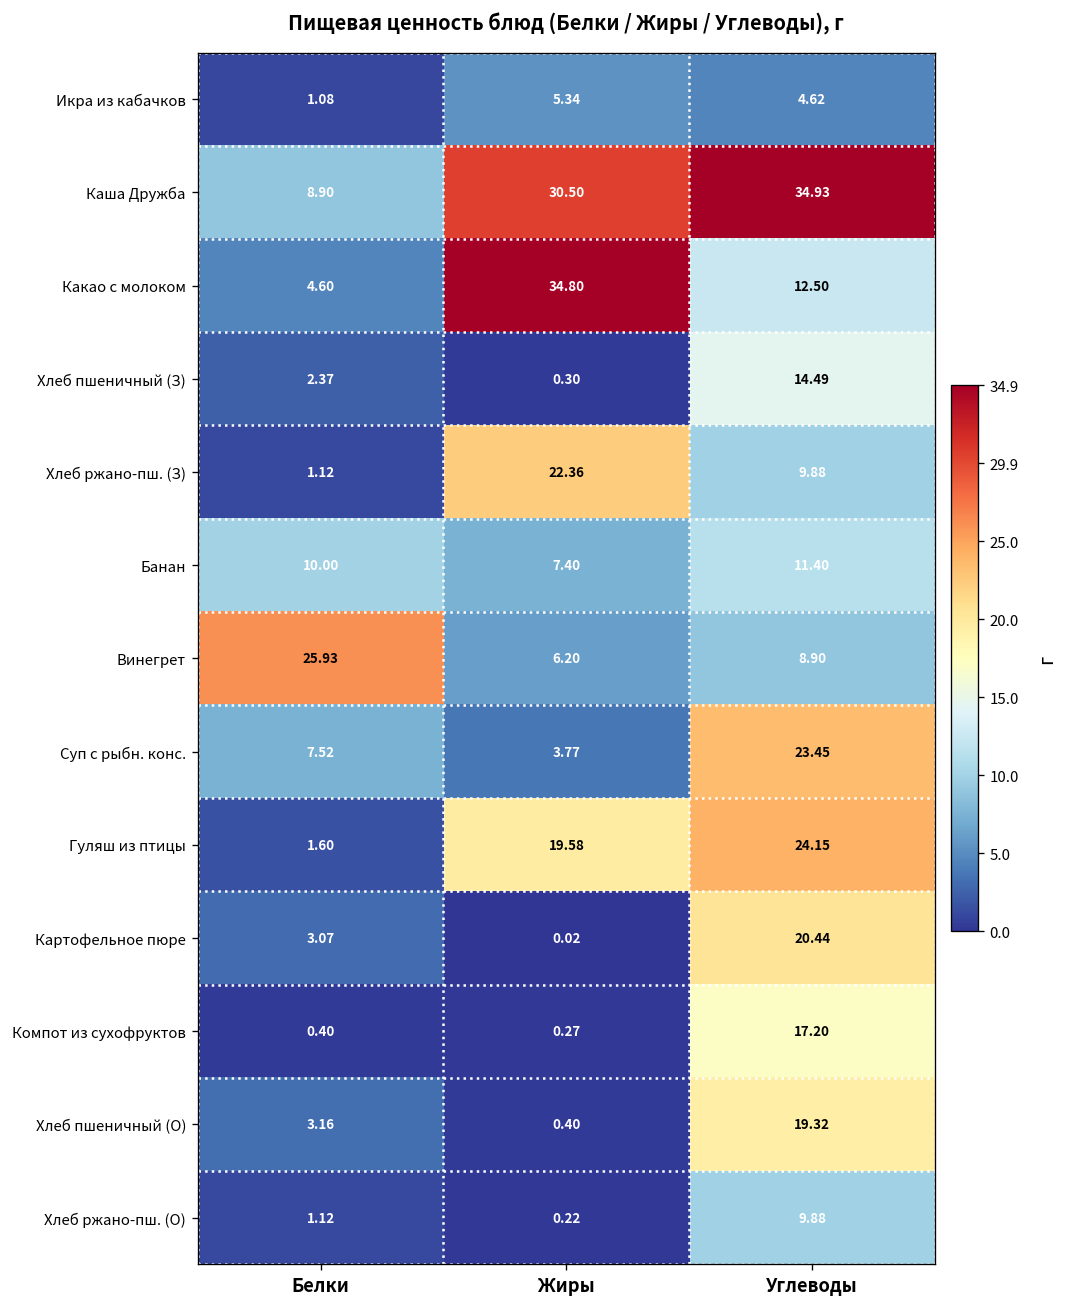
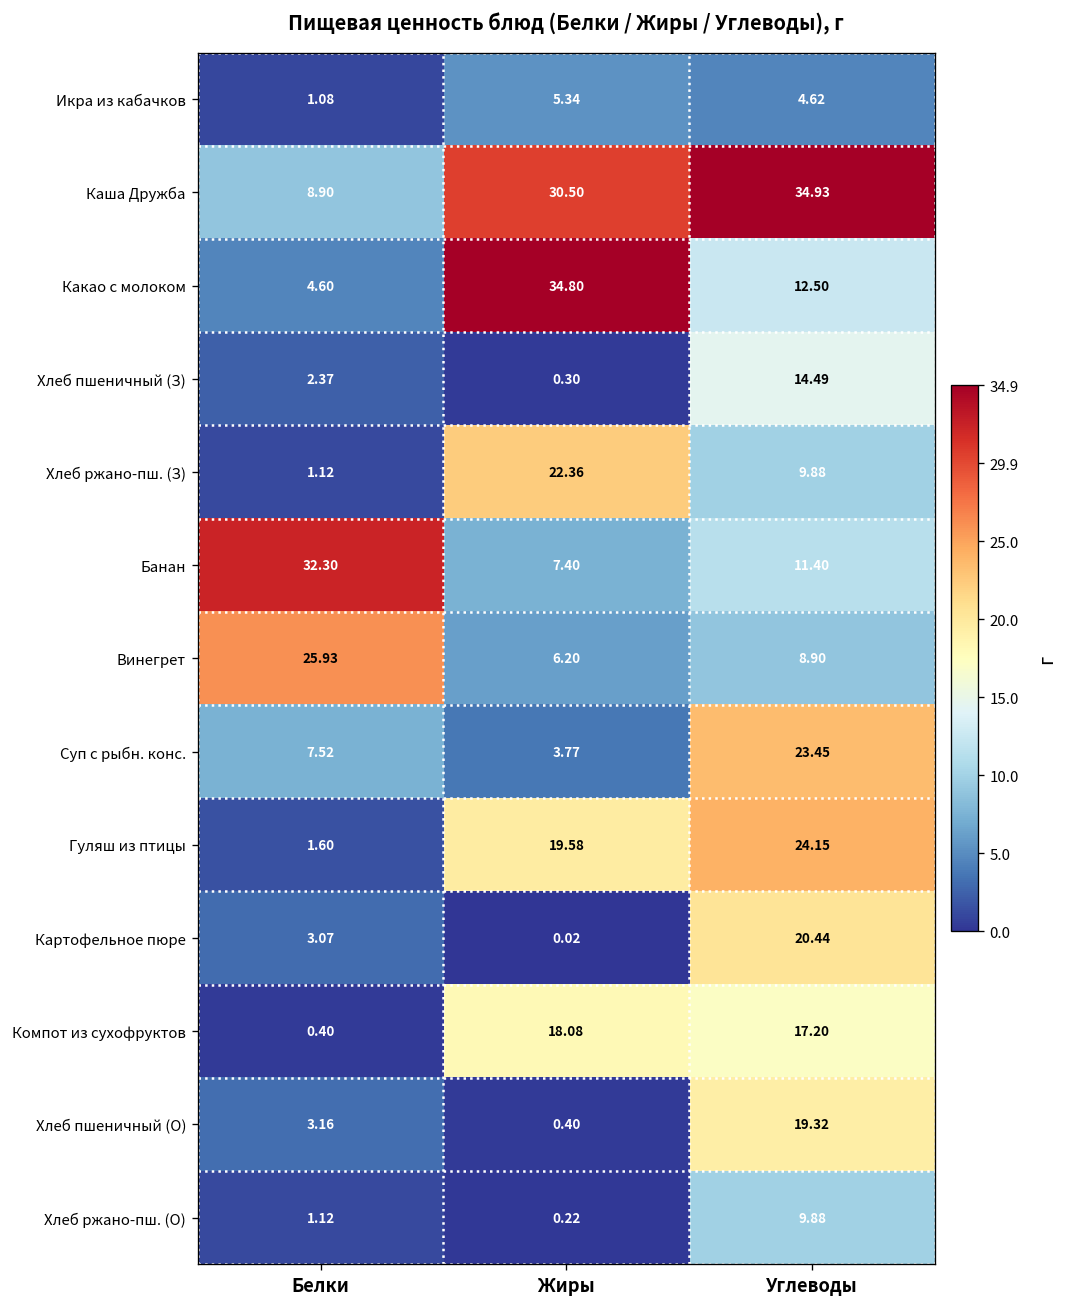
Банан, Белки: 10.00 -> 32.30
Компот из сухофруктов, Жиры: 0.27 -> 18.08
